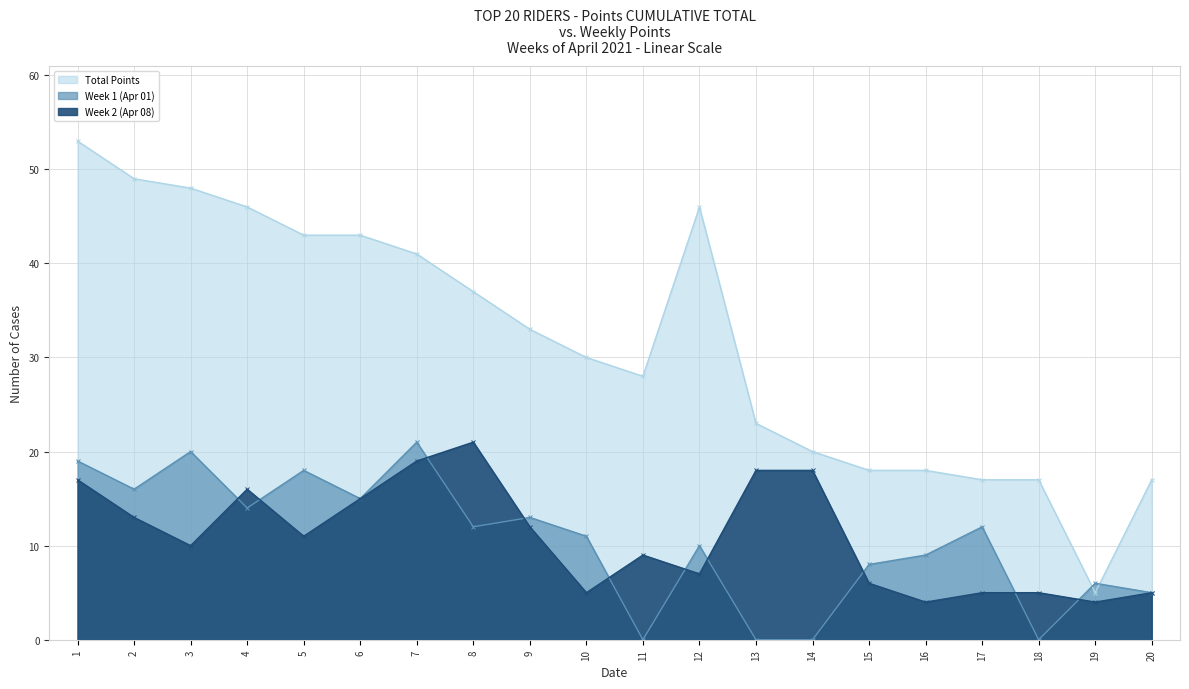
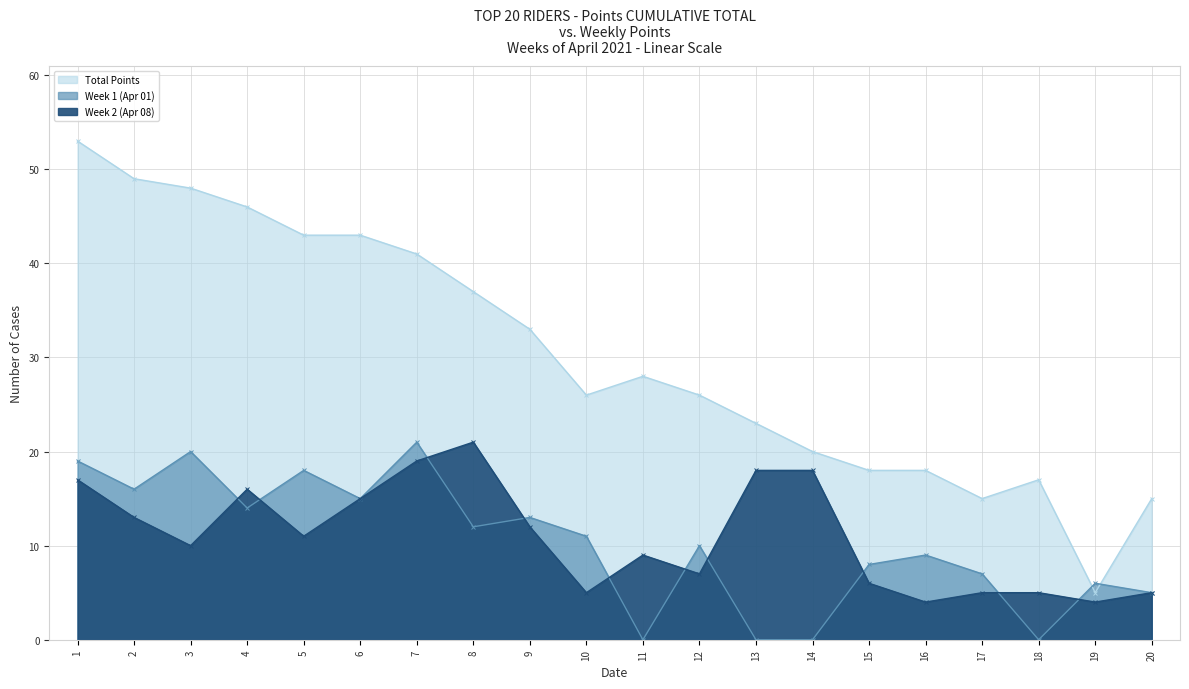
Total Points, 10: 30 -> 26
Total Points, 12: 46 -> 26
Total Points, 17: 17 -> 15
Week 1 (Apr 01), 17: 12 -> 7
Total Points, 20: 17 -> 15
